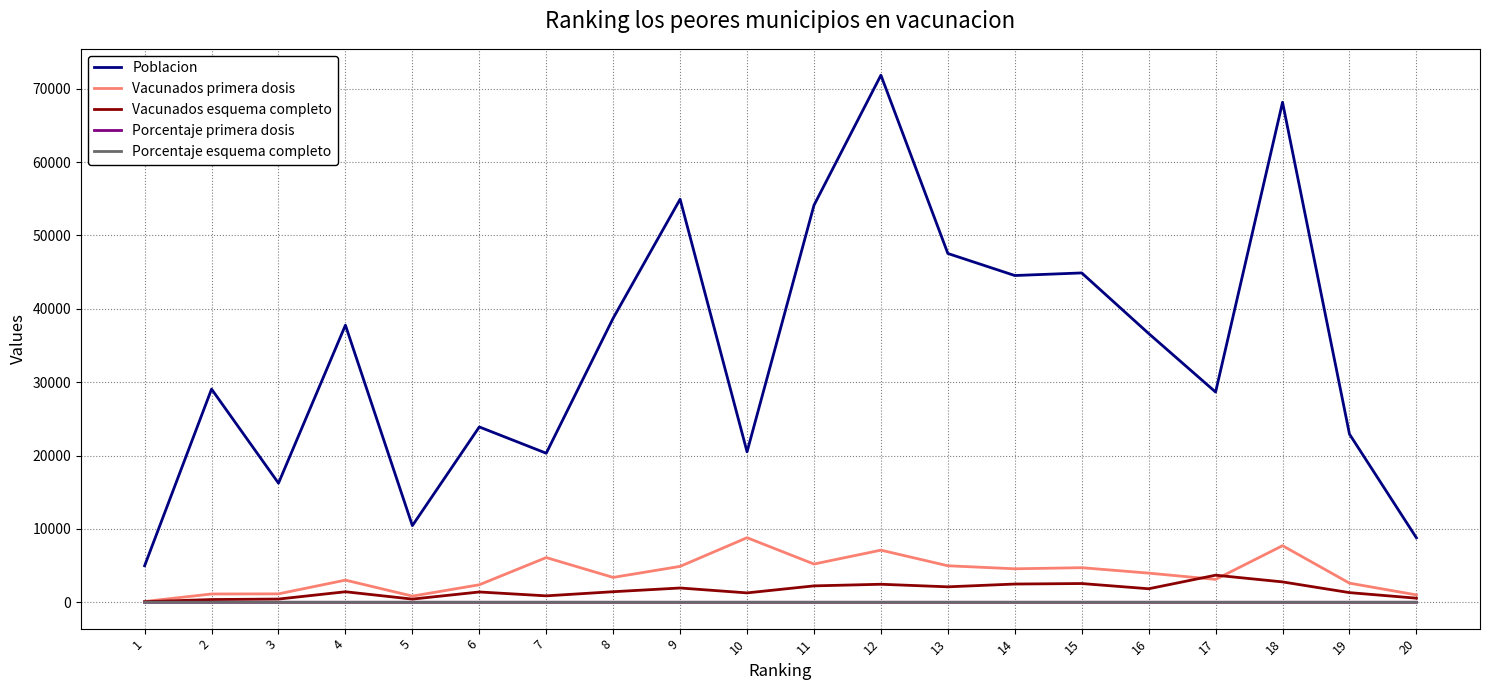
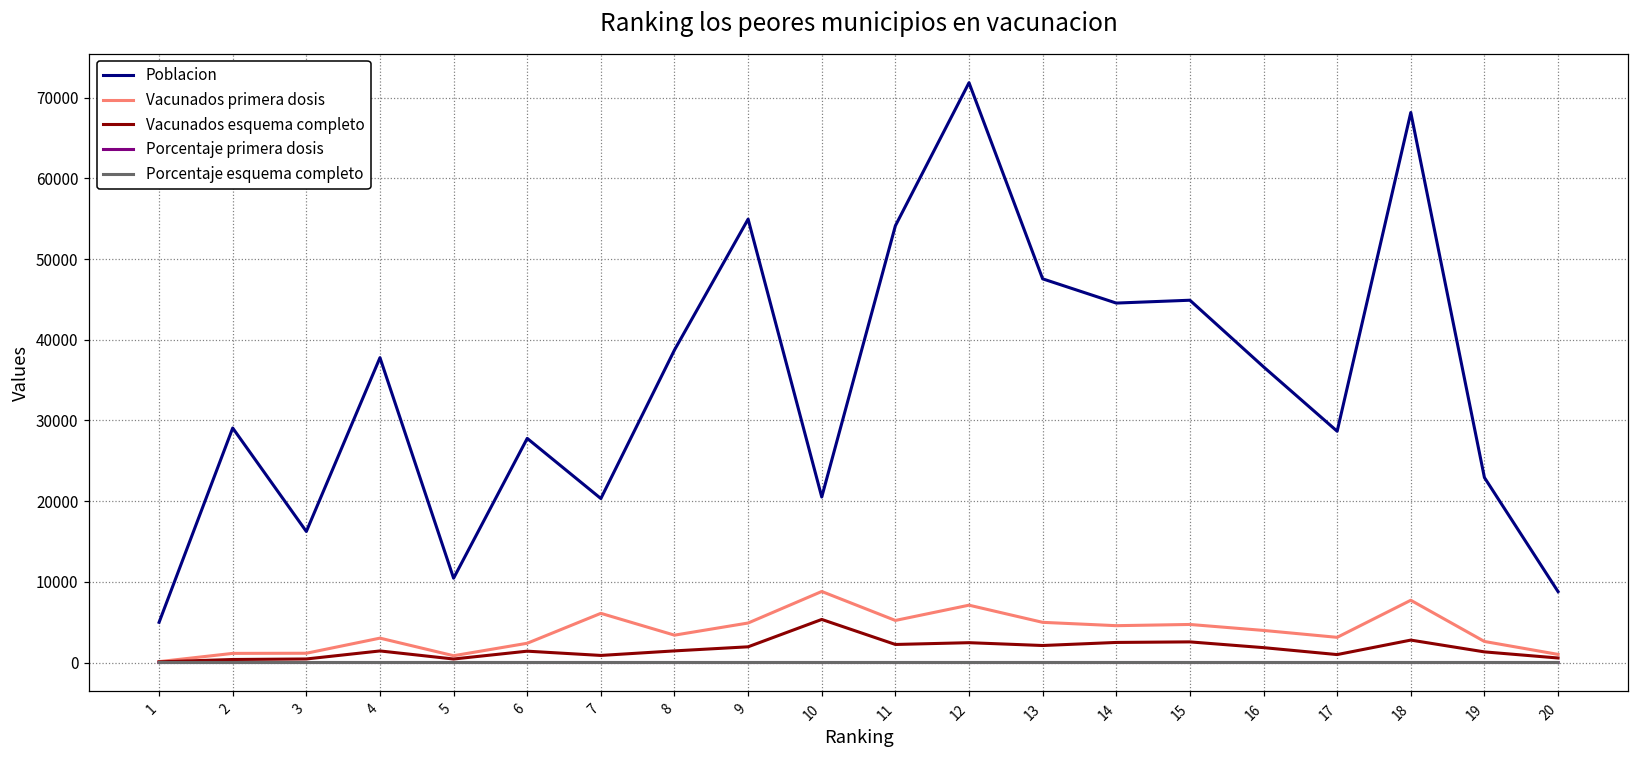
Poblacion, 6: 24000 -> 28000
Vacunados esquema completo, 10: 1000 -> 5000
Vacunados esquema completo, 17: 4000 -> 1000
